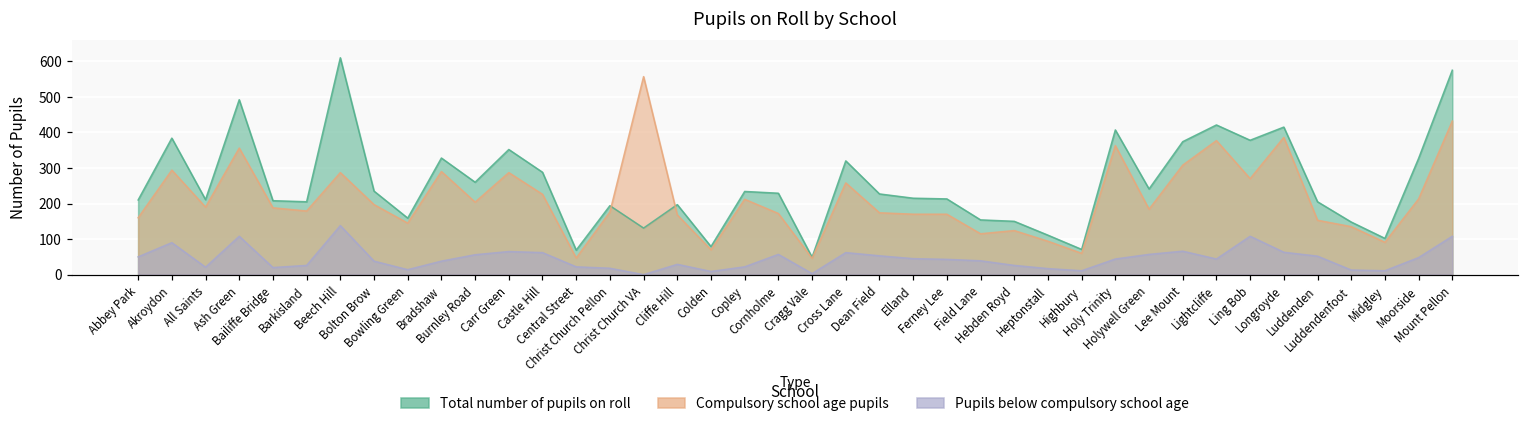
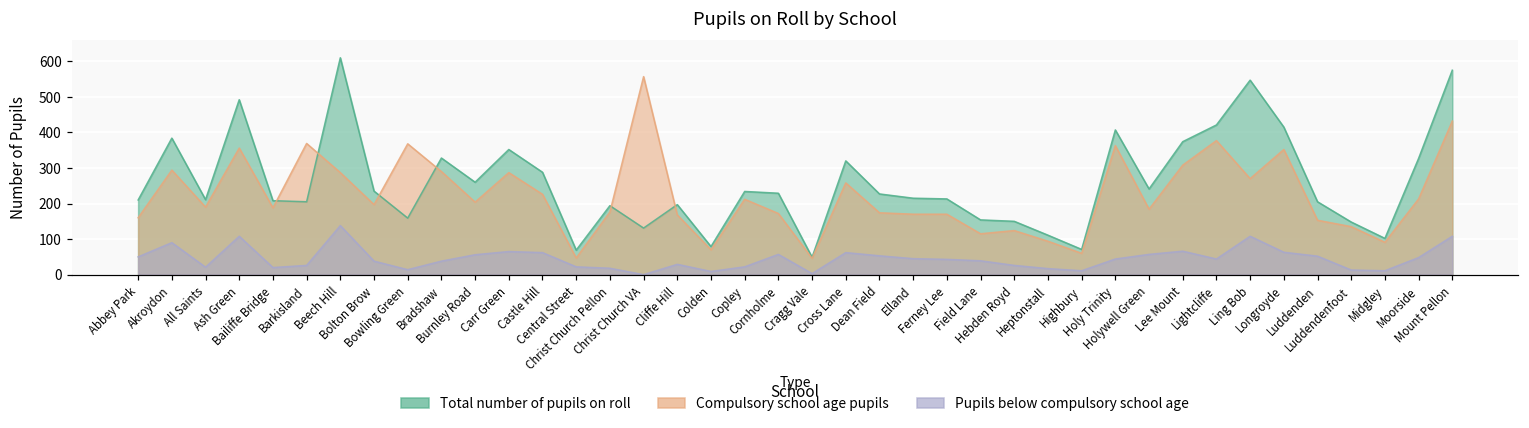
Compulsory school age pupils, Barkisland: 180 -> 370
Compulsory school age pupils, Bowling Green: 150 -> 370
Total number of pupils on roll, Ling Bob: 380 -> 550
Compulsory school age pupils, Longroyde: 390 -> 350
